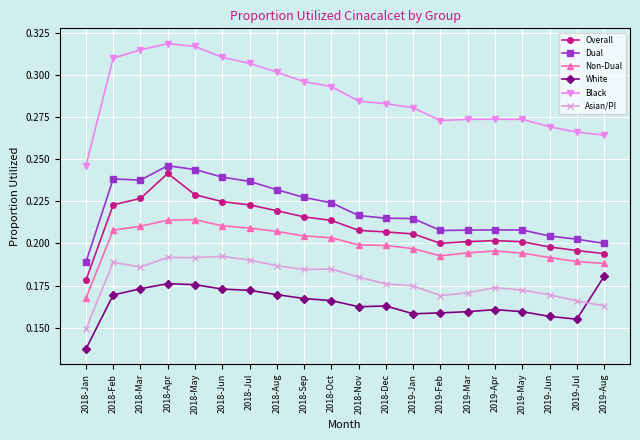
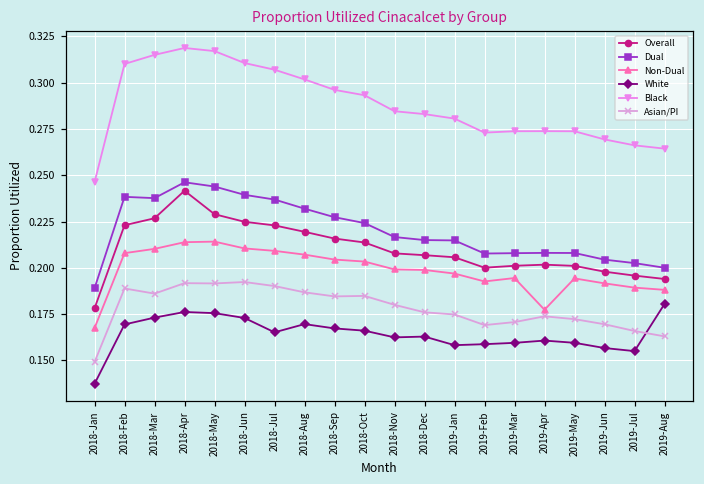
White, 2018-Jul: 0.172 -> 0.165
Non-Dual, 2019-Apr: 0.196 -> 0.177
